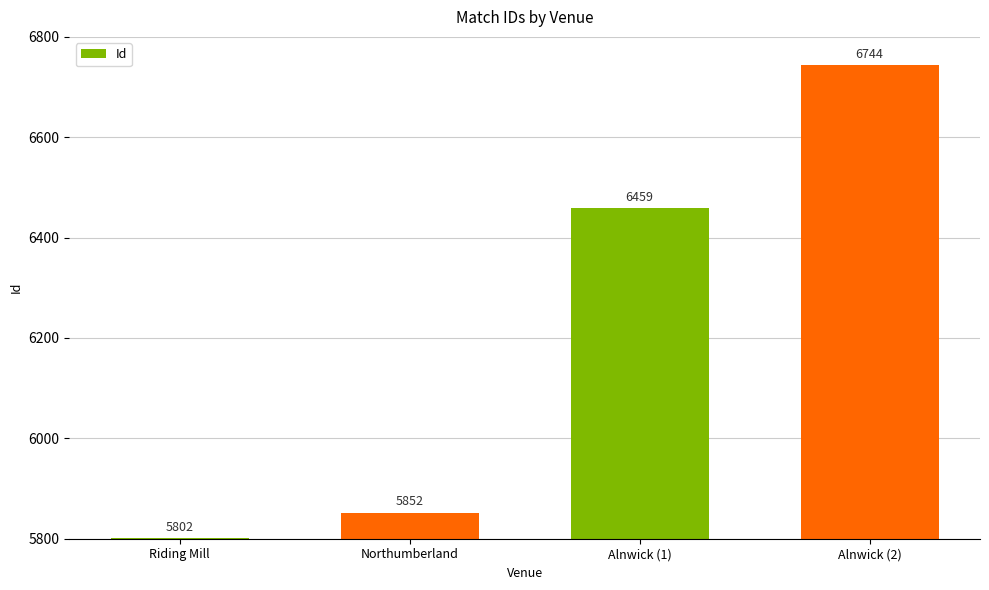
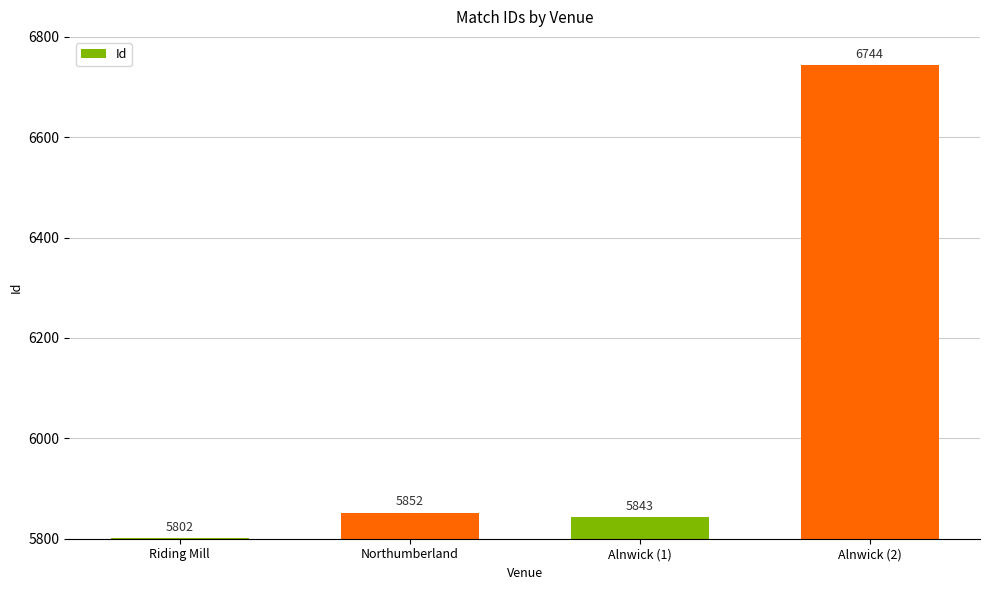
Alnwick (1): 6459 -> 5843
